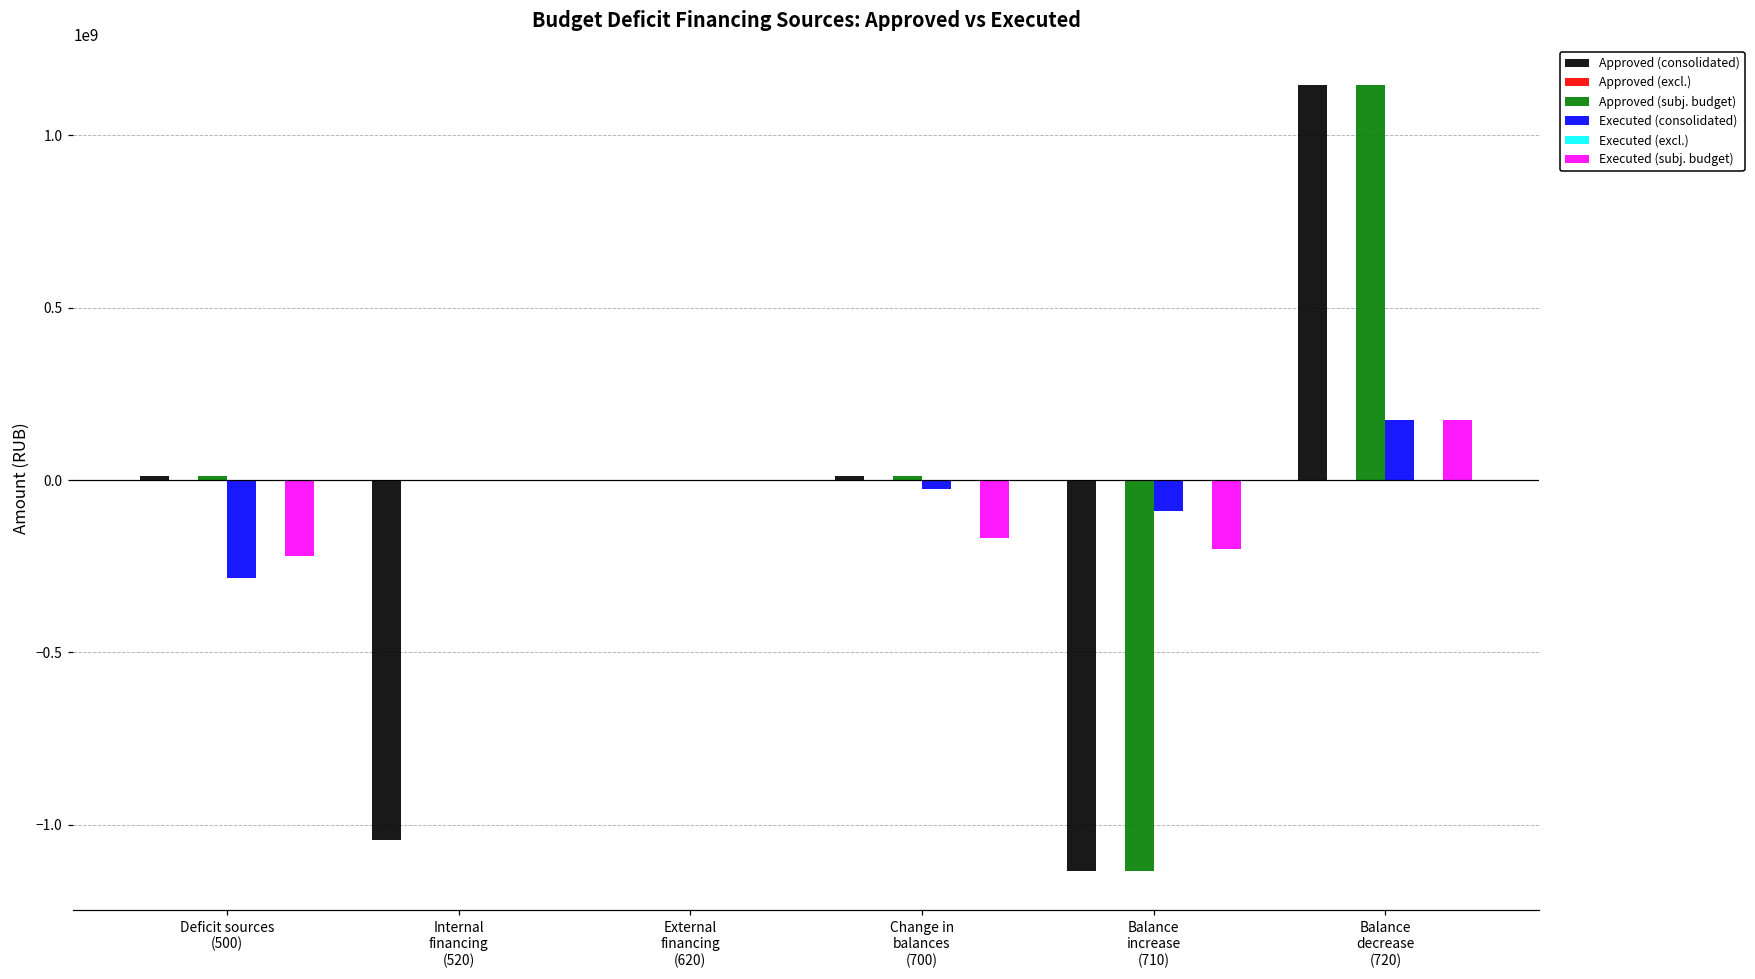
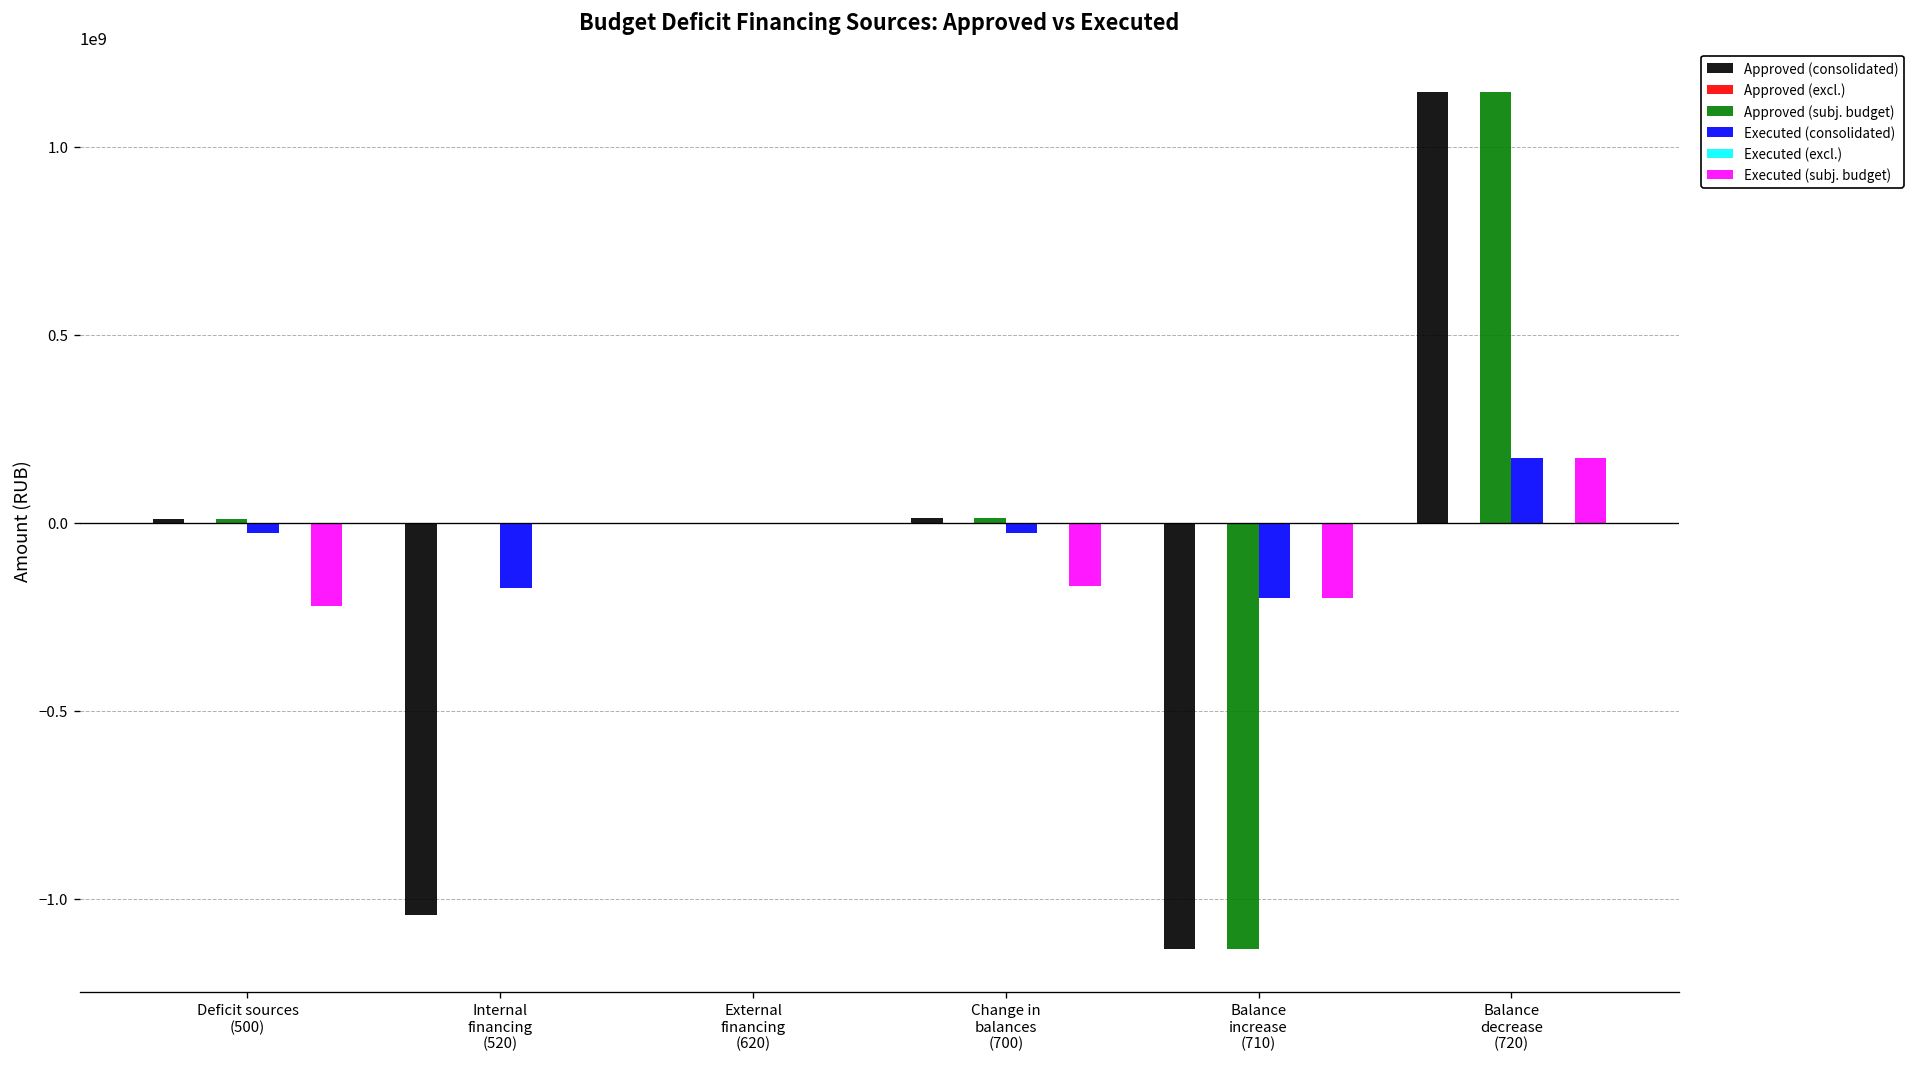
Executed (consolidated), Deficit sources (500): -280000000 -> -30000000
Executed (consolidated), Internal financing (520): 0 -> -170000000
Executed (consolidated), Balance increase (710): -90000000 -> -200000000
